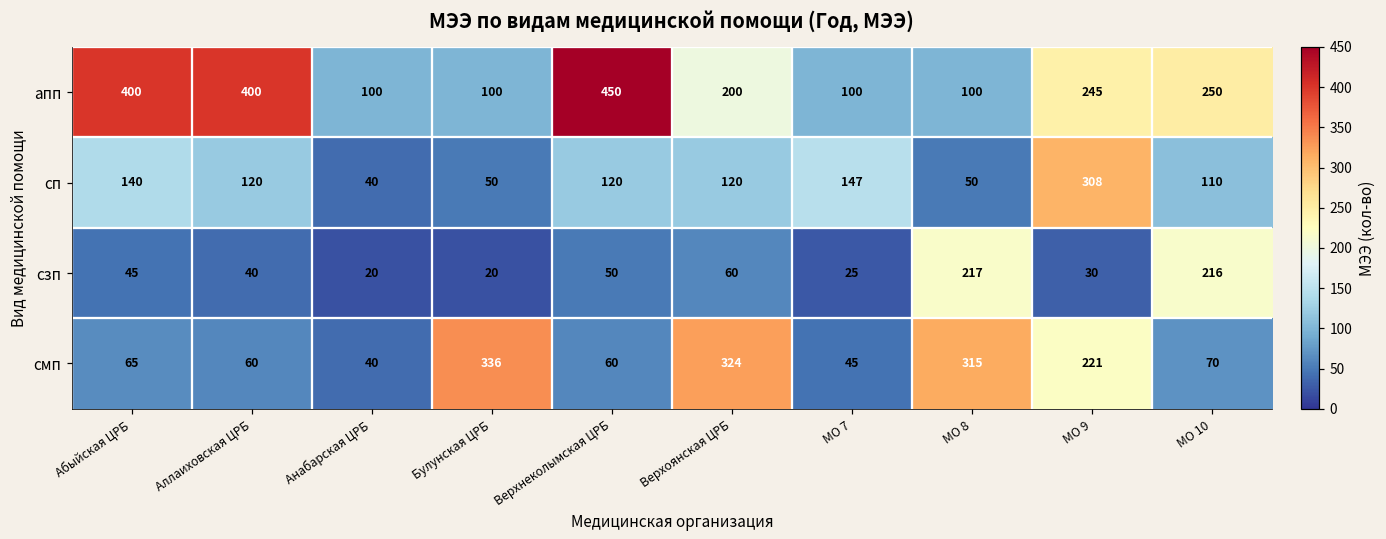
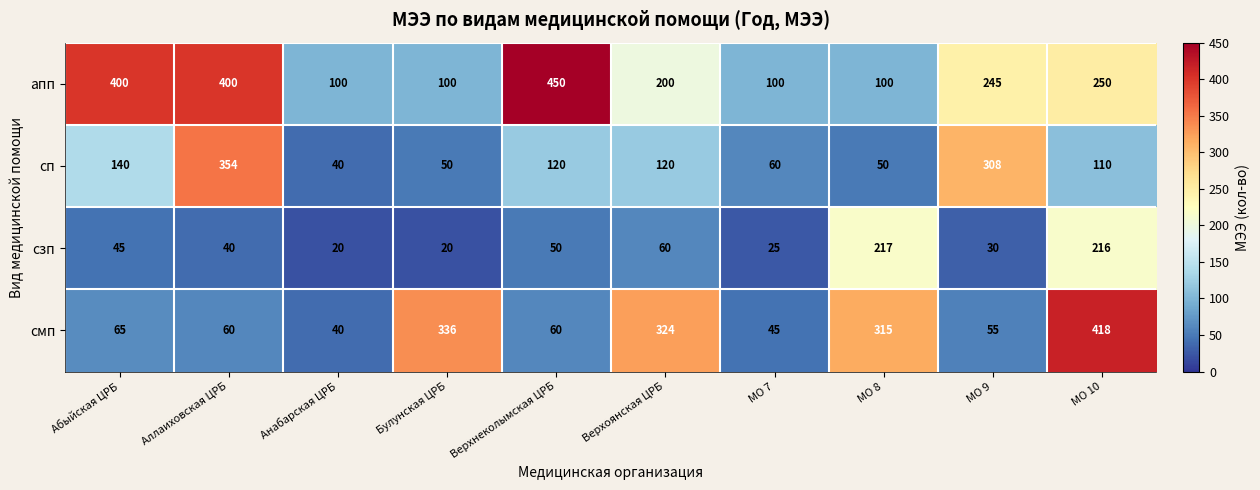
сп, Аллаиховская ЦРБ: 120 -> 354
сп, МО 7: 147 -> 60
смп, МО 9: 221 -> 55
смп, МО 10: 70 -> 418
